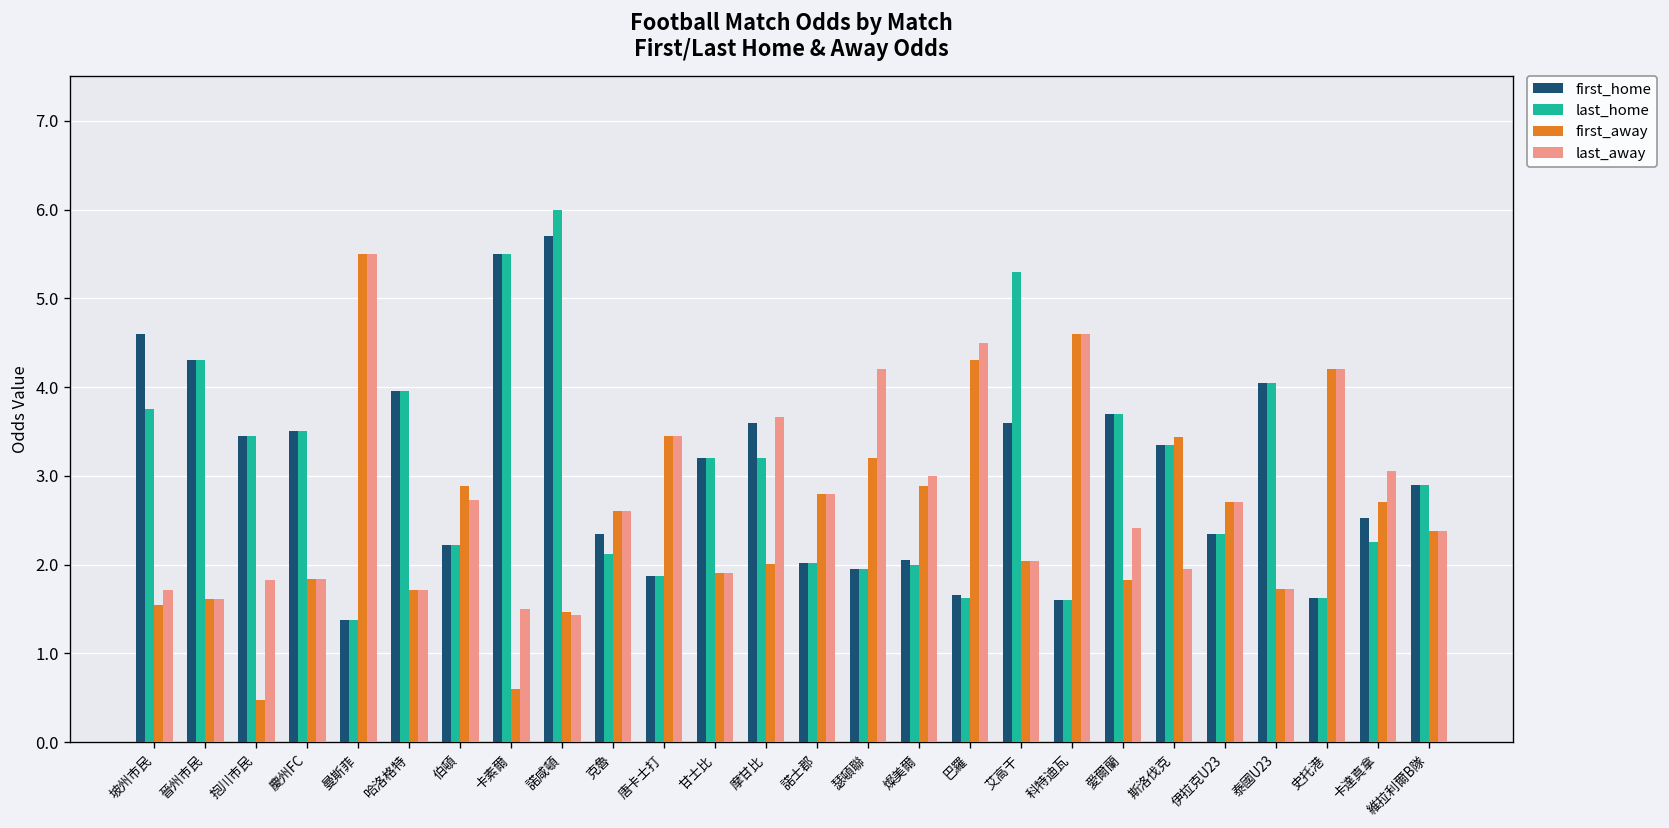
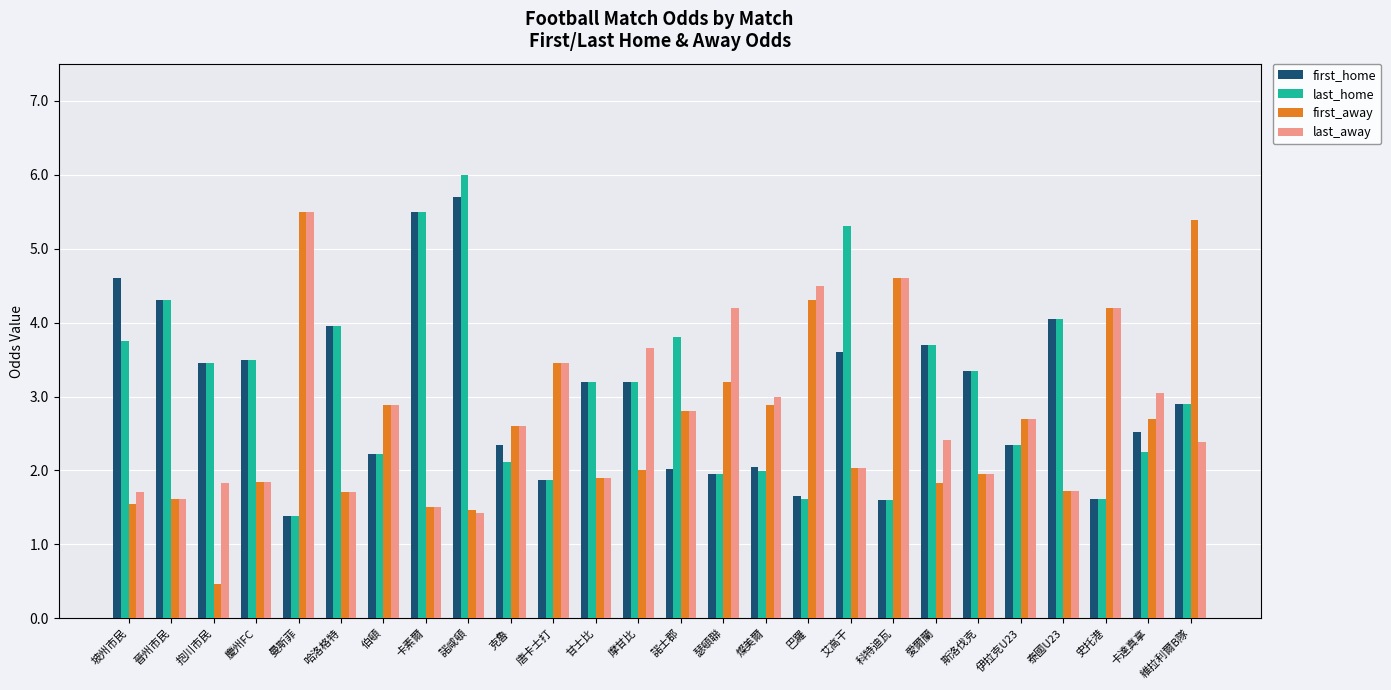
last_away, 伯頓: 2.7 -> 2.9
first_away, 卡素爾: 0.6 -> 1.5
first_home, 摩甘比: 3.6 -> 3.2
last_home, 諾士郡: 2.0 -> 3.8
first_away, 斯洛伐克: 3.4 -> 2.0
first_away, 維拉利爾B隊: 2.4 -> 5.4
